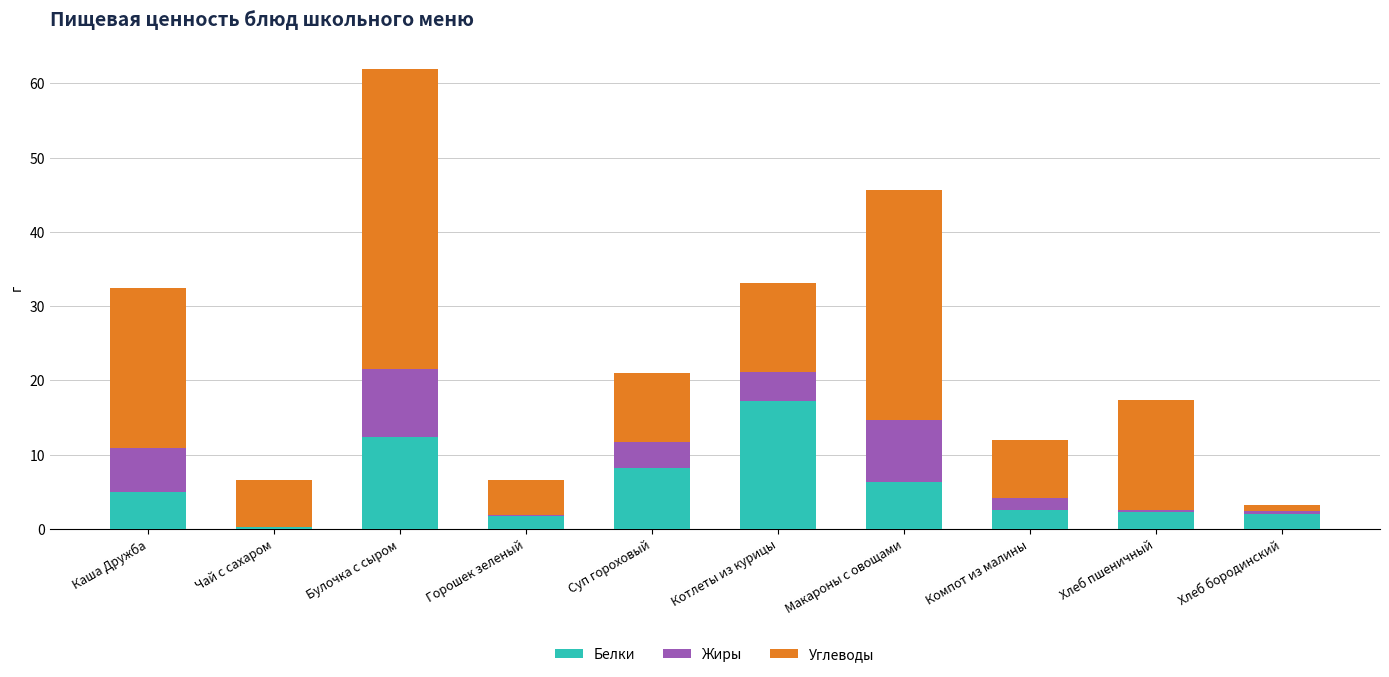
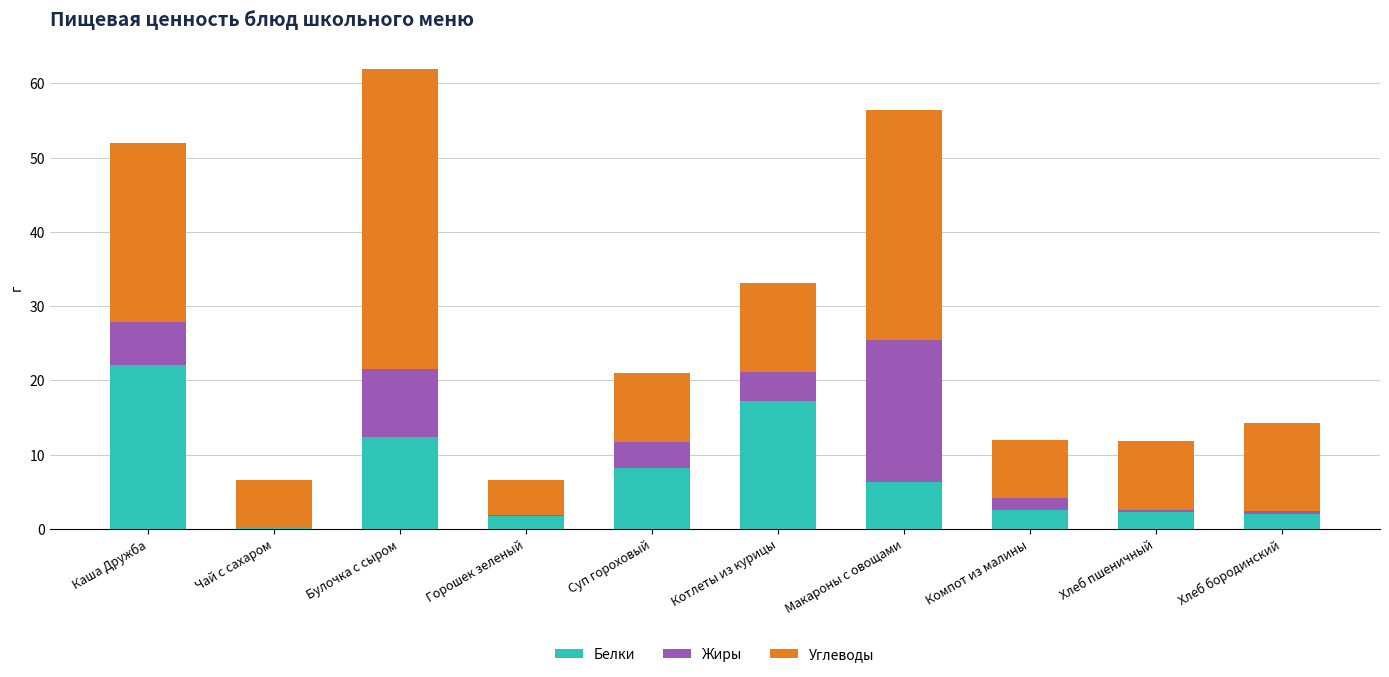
Белки, Каша Дружба: 5 -> 22
Углеводы, Каша Дружба: 22 -> 24
Жиры, Макароны с овощами: 8 -> 19
Углеводы, Хлеб пшеничный: 15 -> 9
Углеводы, Хлеб бородинский: 1 -> 12
